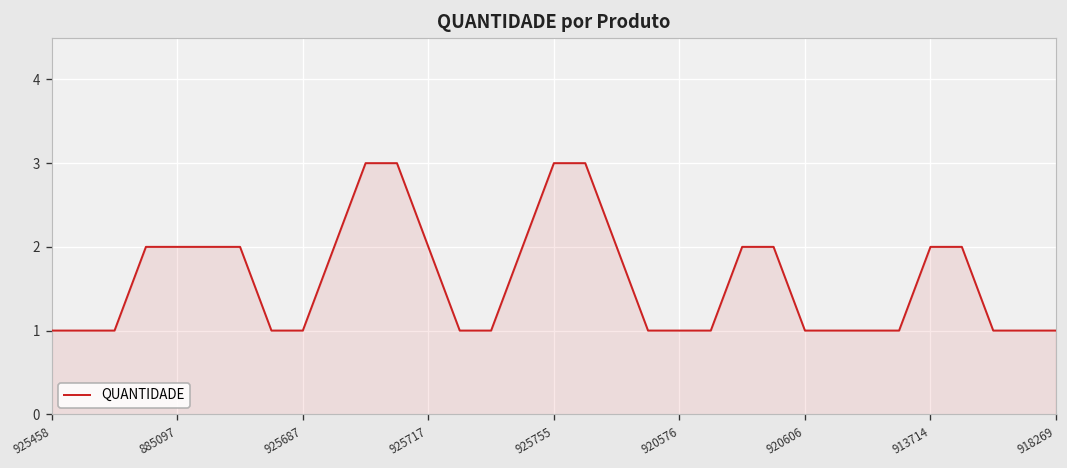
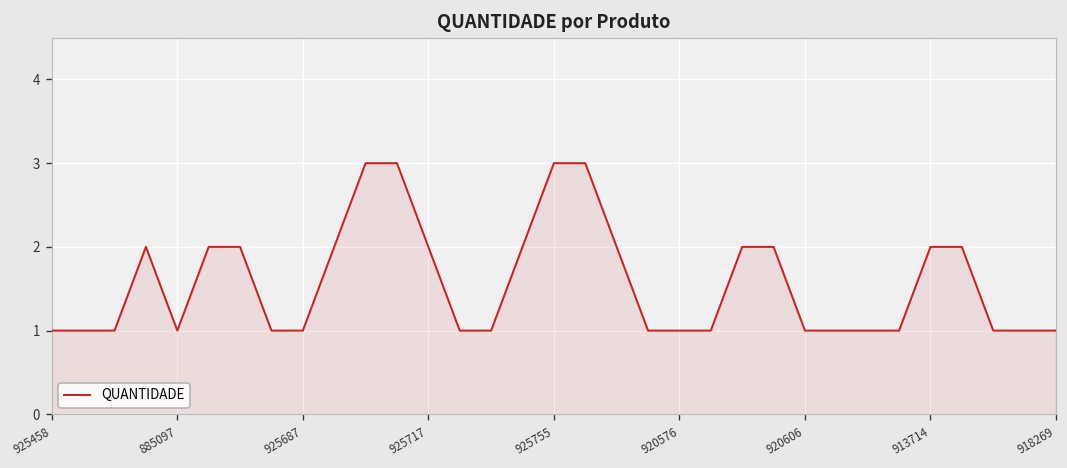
885097: 2 -> 1
